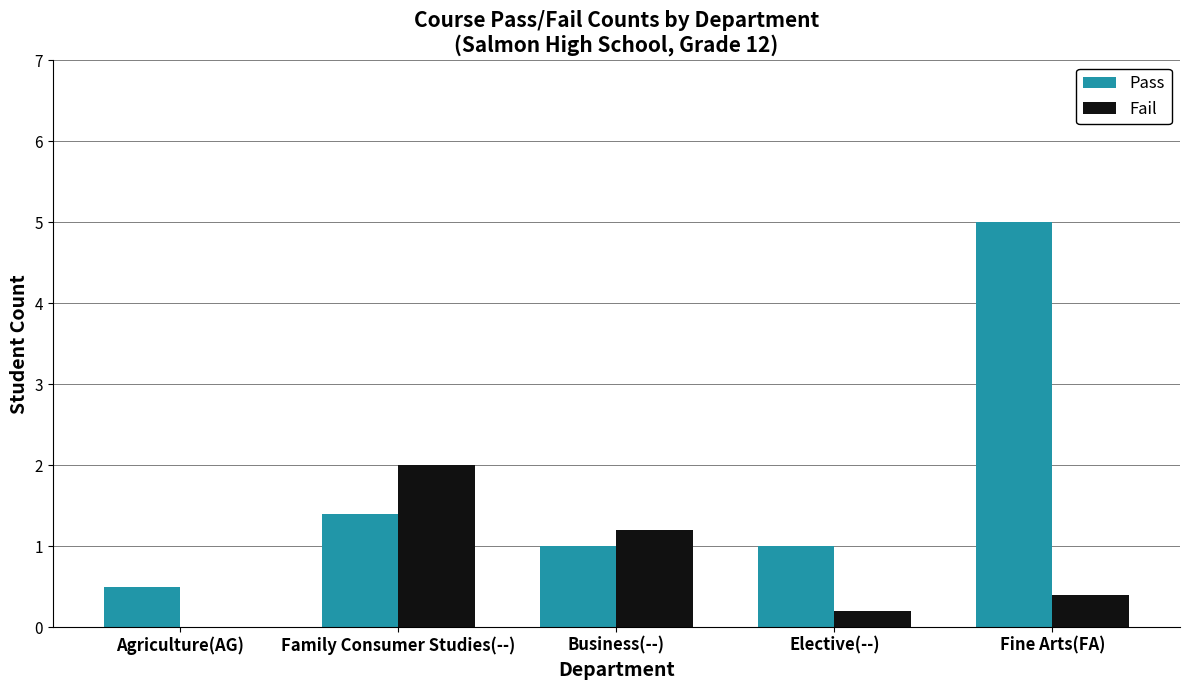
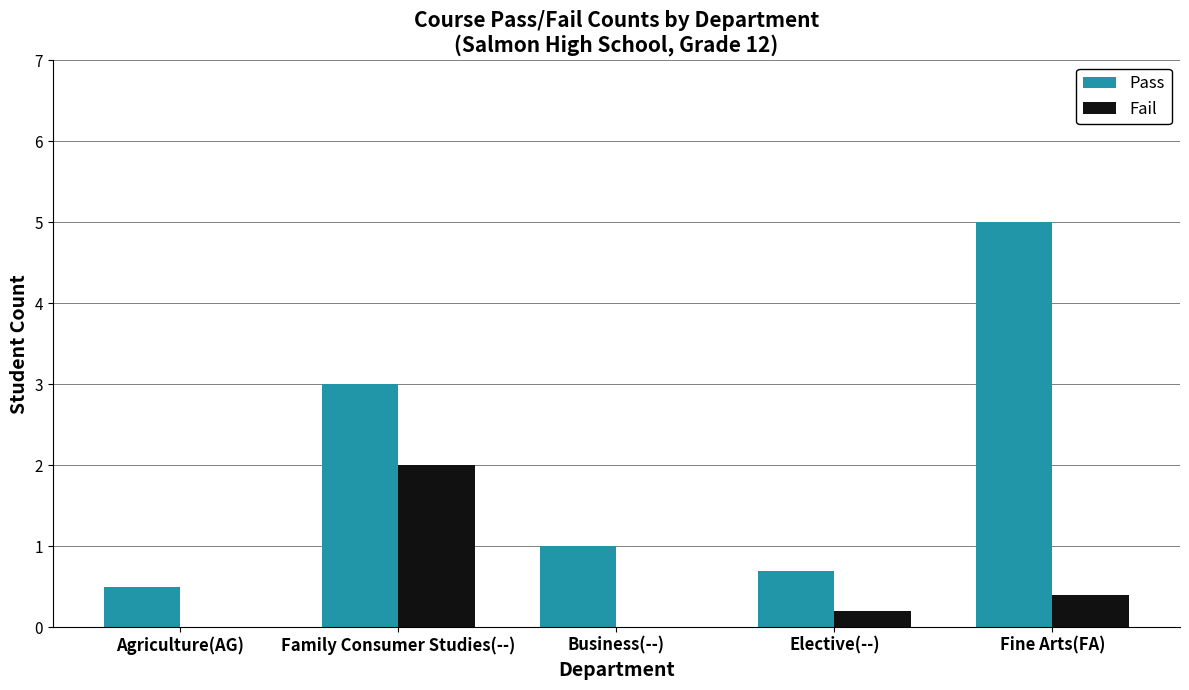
Pass, Family Consumer Studies(--): 1.4 -> 3.0
Fail, Business(--): 1.2 -> 0.0
Pass, Elective(--): 1.0 -> 0.7
